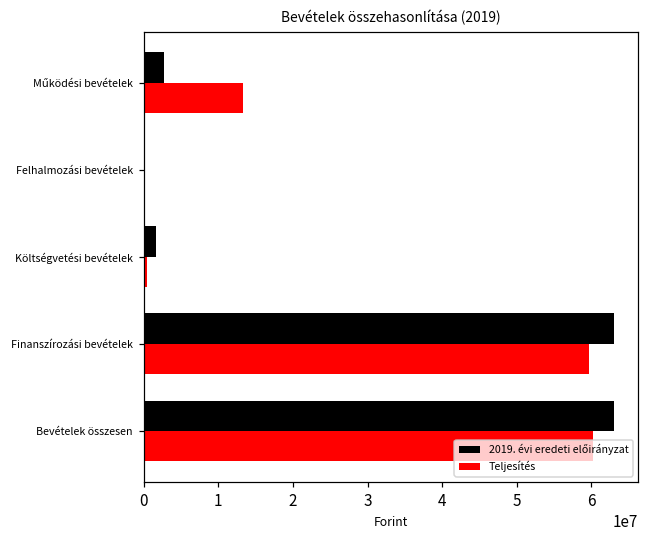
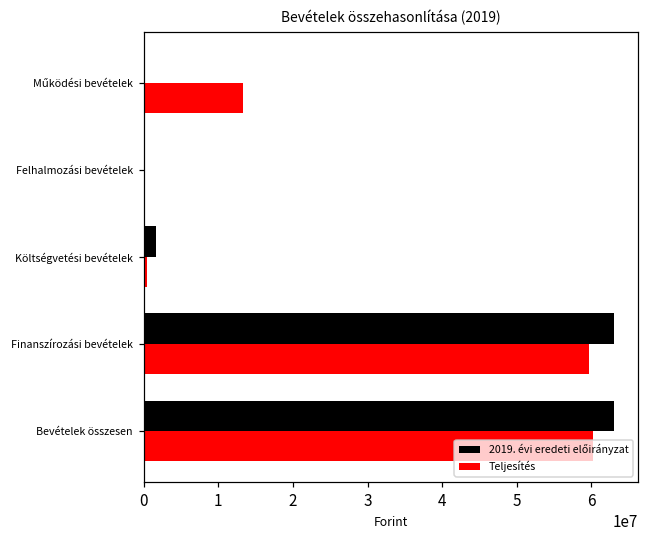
2019. évi eredeti előirányzat, Működési bevételek: 3000000 -> 0
